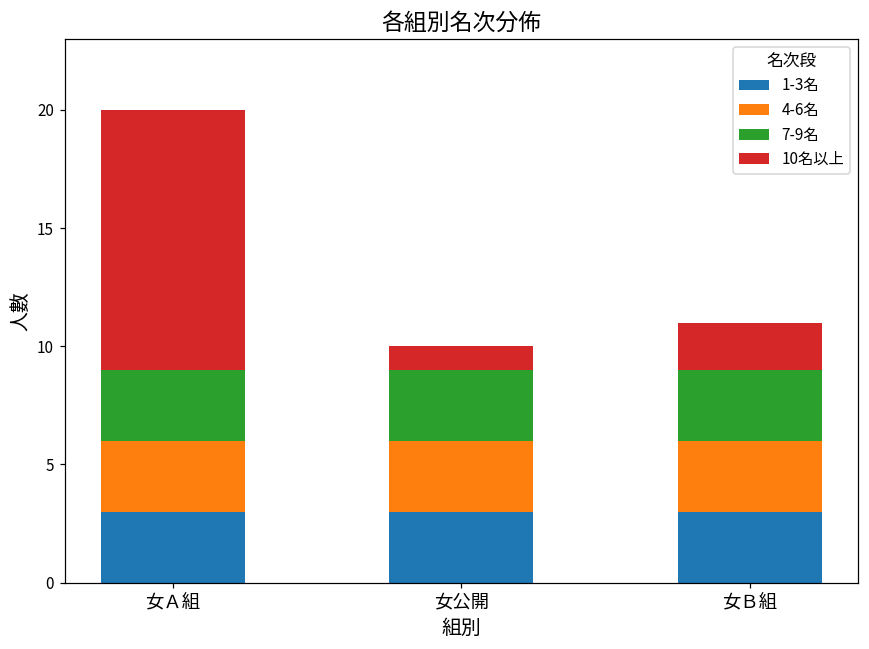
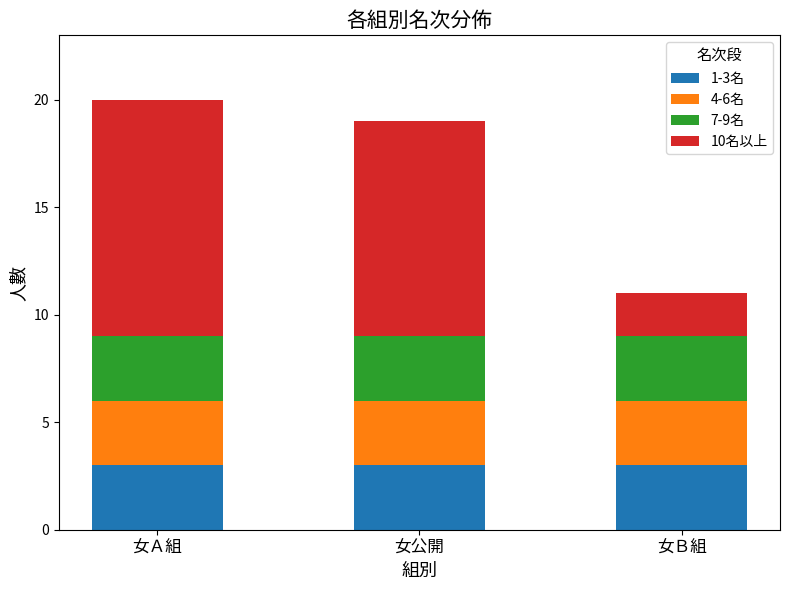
10名以上, 女公開: 1 -> 10
